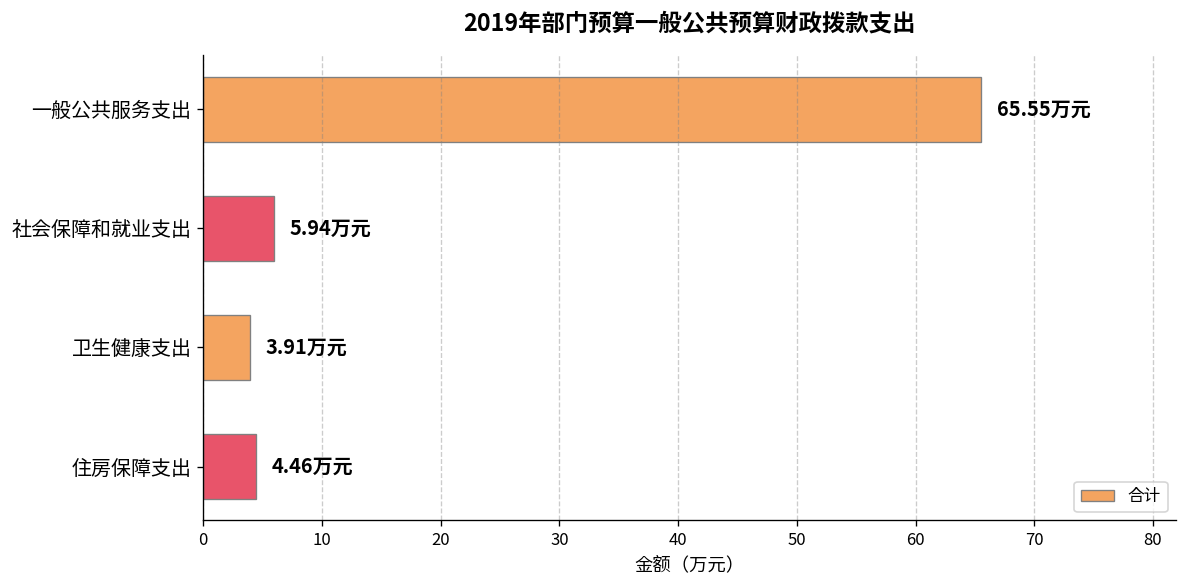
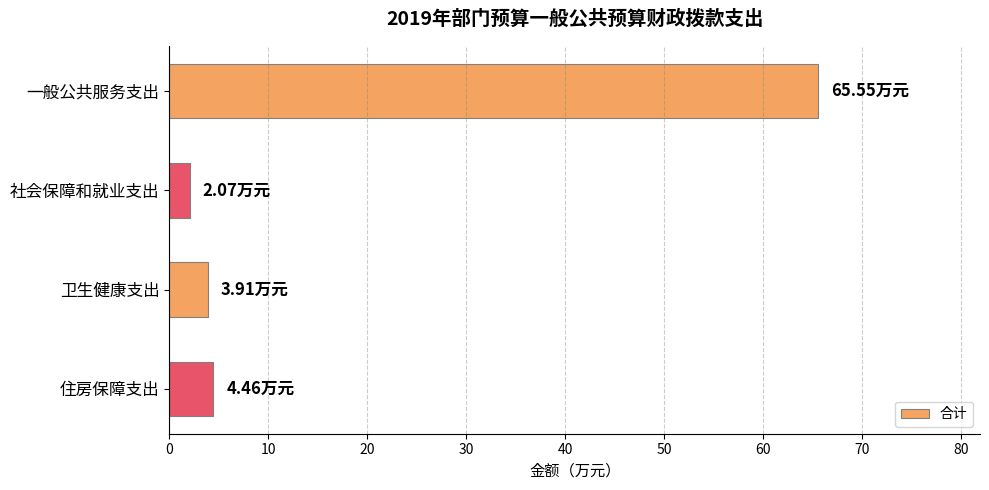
社会保障和就业支出: 5.94 -> 2.07
